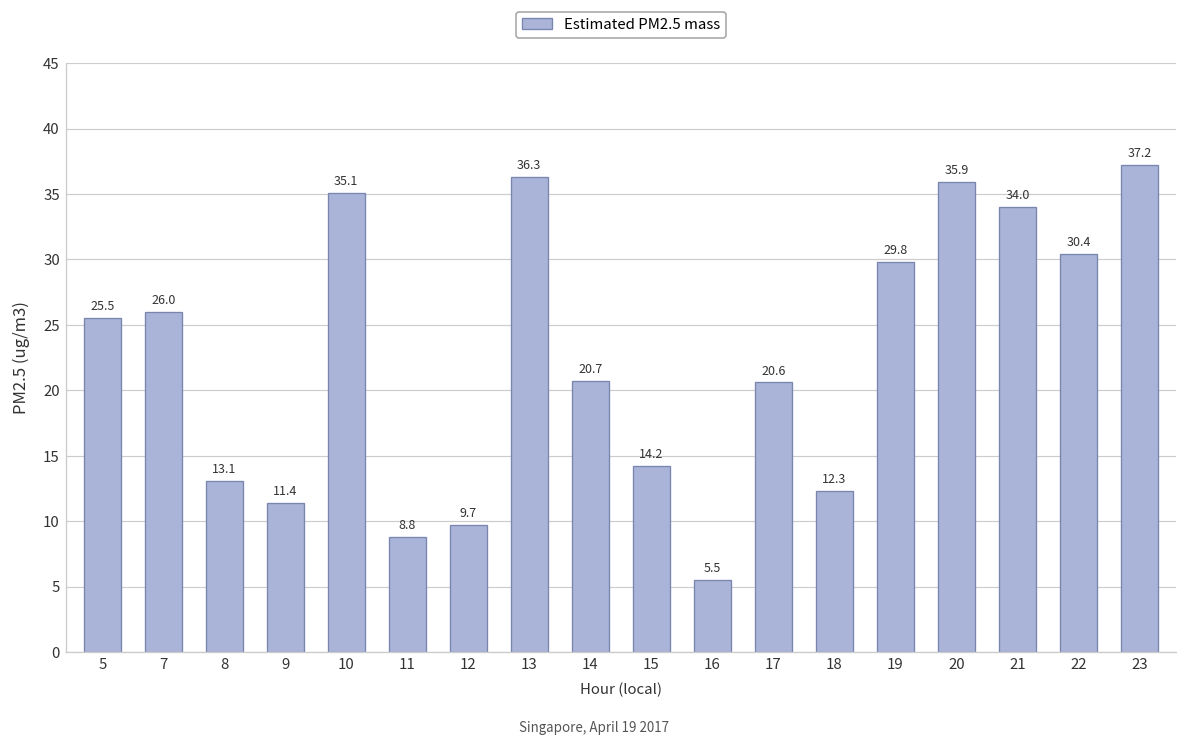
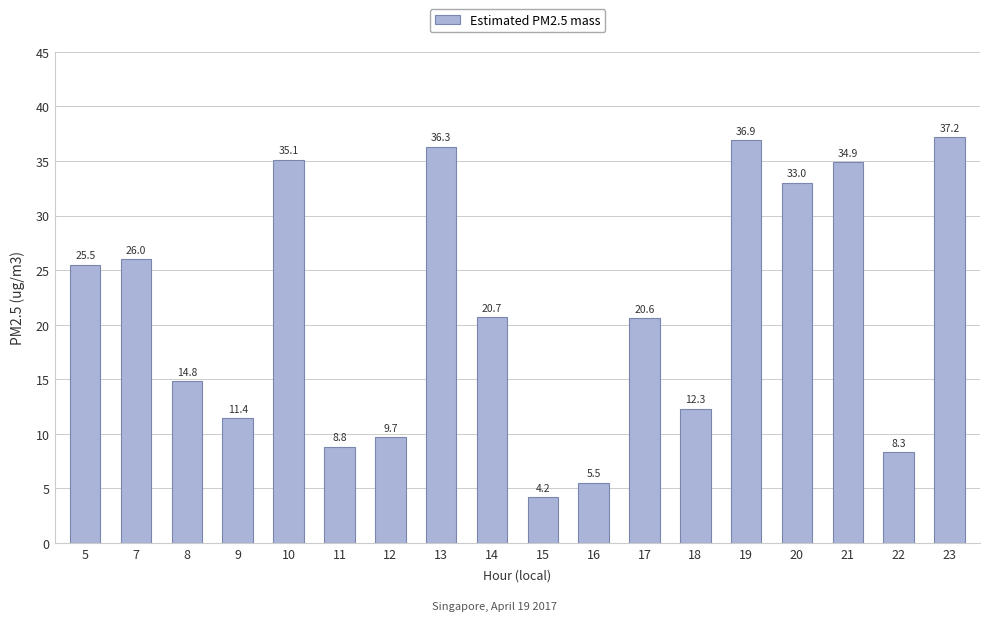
8: 13.1 -> 14.8
15: 14.2 -> 4.2
19: 29.8 -> 36.9
20: 35.9 -> 33.0
21: 34.0 -> 34.9
22: 30.4 -> 8.3
